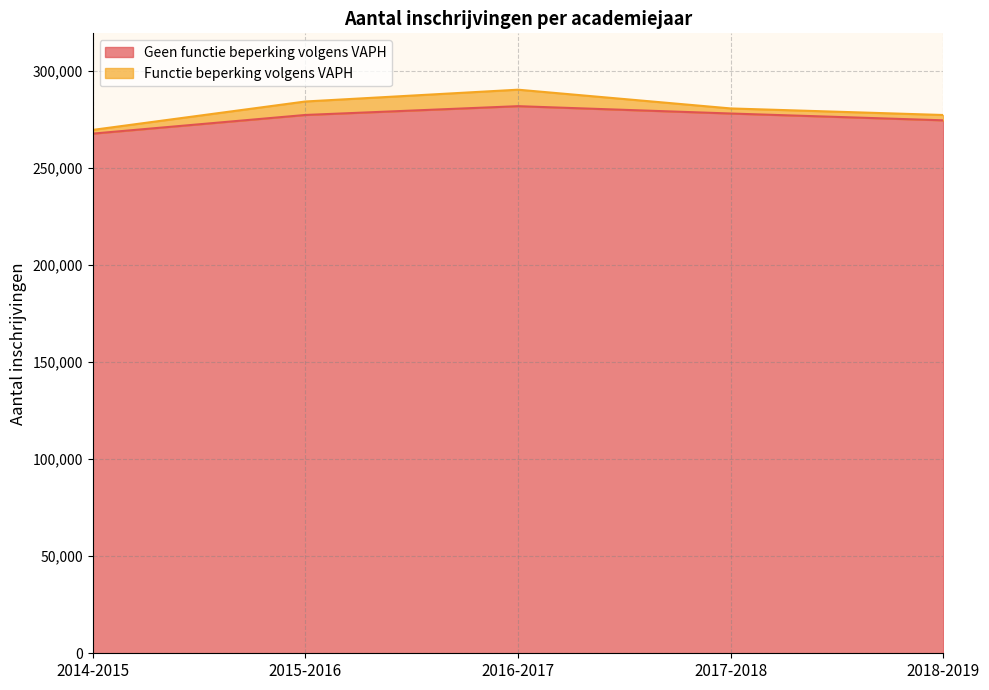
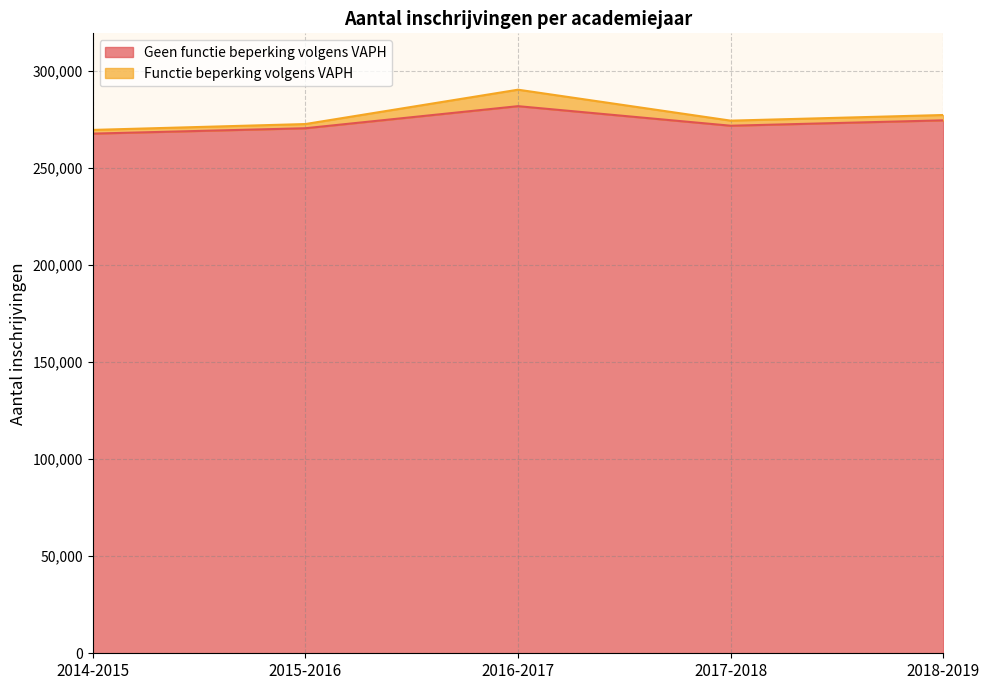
Geen functie beperking volgens VAPH, 2015-2016: 277,000 -> 270,000
Functie beperking volgens VAPH, 2015-2016: 7,000 -> 2,000
Geen functie beperking volgens VAPH, 2017-2018: 278,000 -> 272,000
